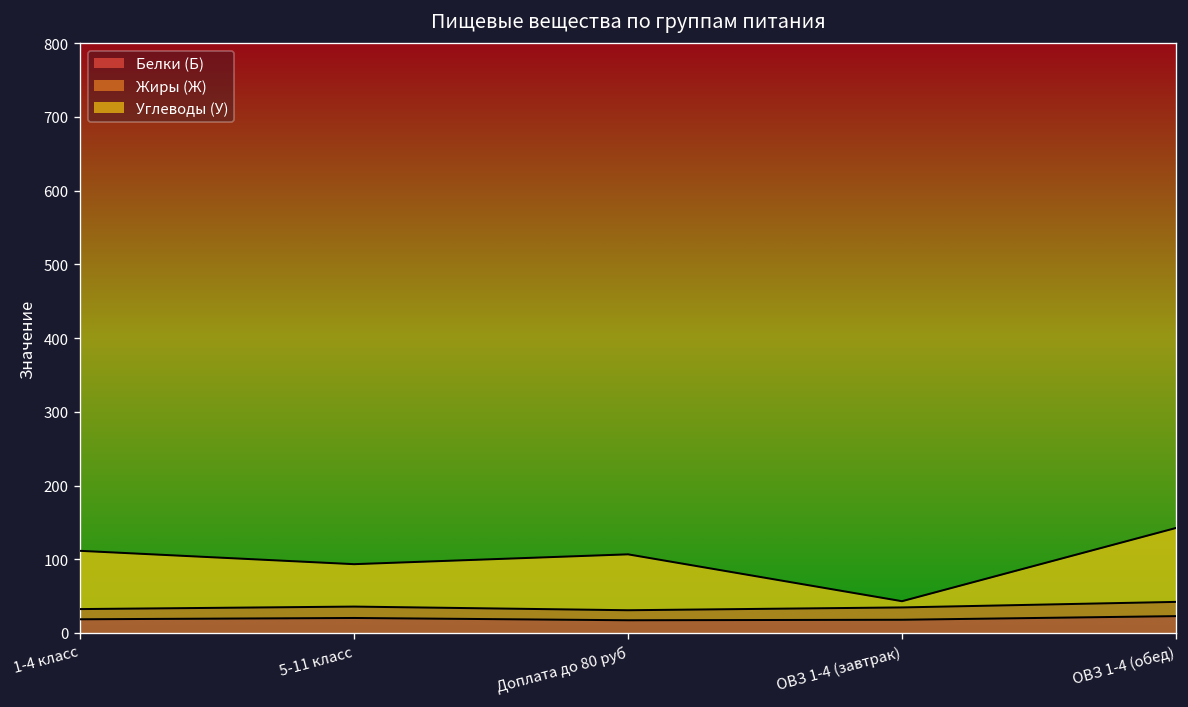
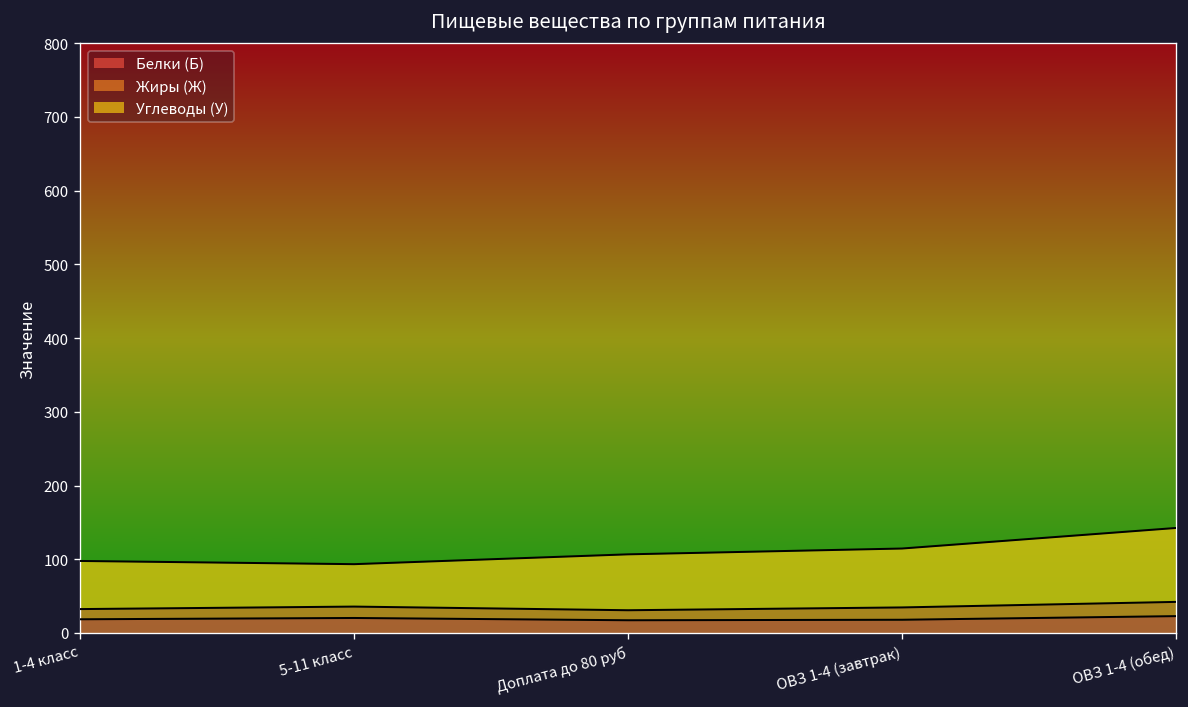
Углеводы (У), 1-4 класс: 80 -> 70
Углеводы (У), ОВЗ 1-4 (завтрак): 10 -> 80
